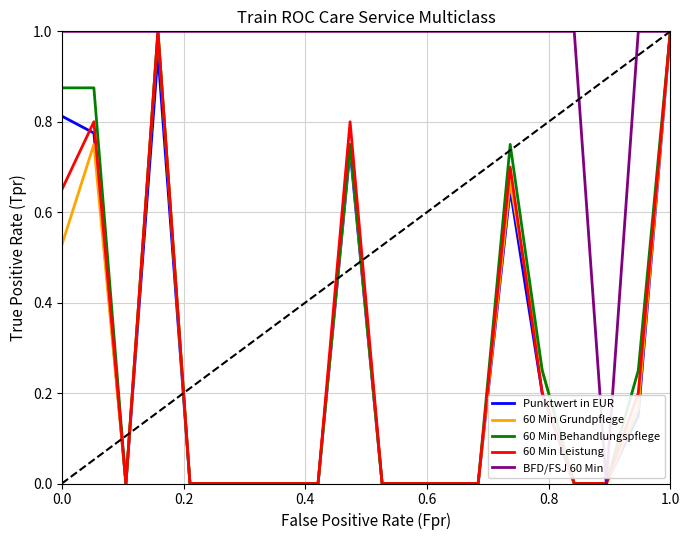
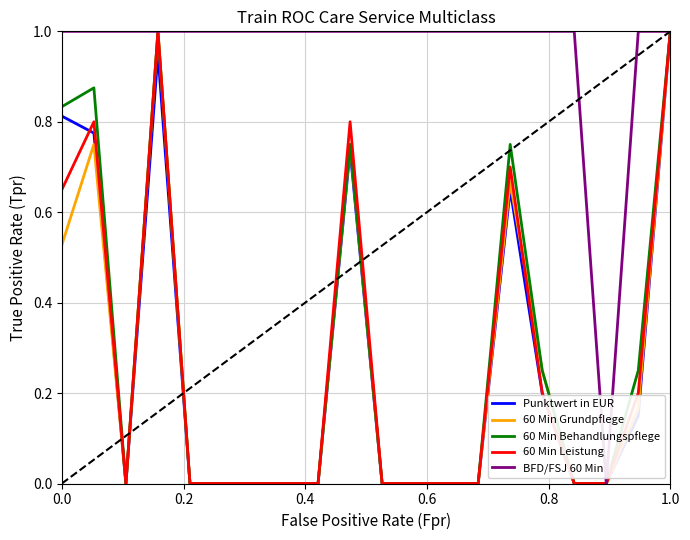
60 Min Behandlungspflege, 0.0: 0.87 -> 0.83
